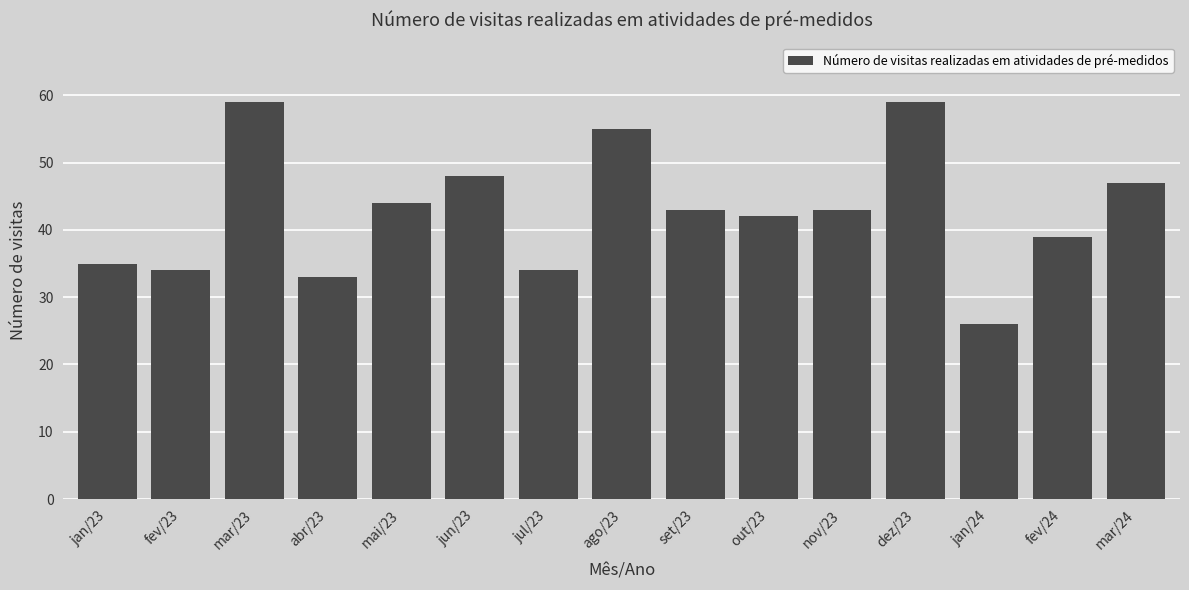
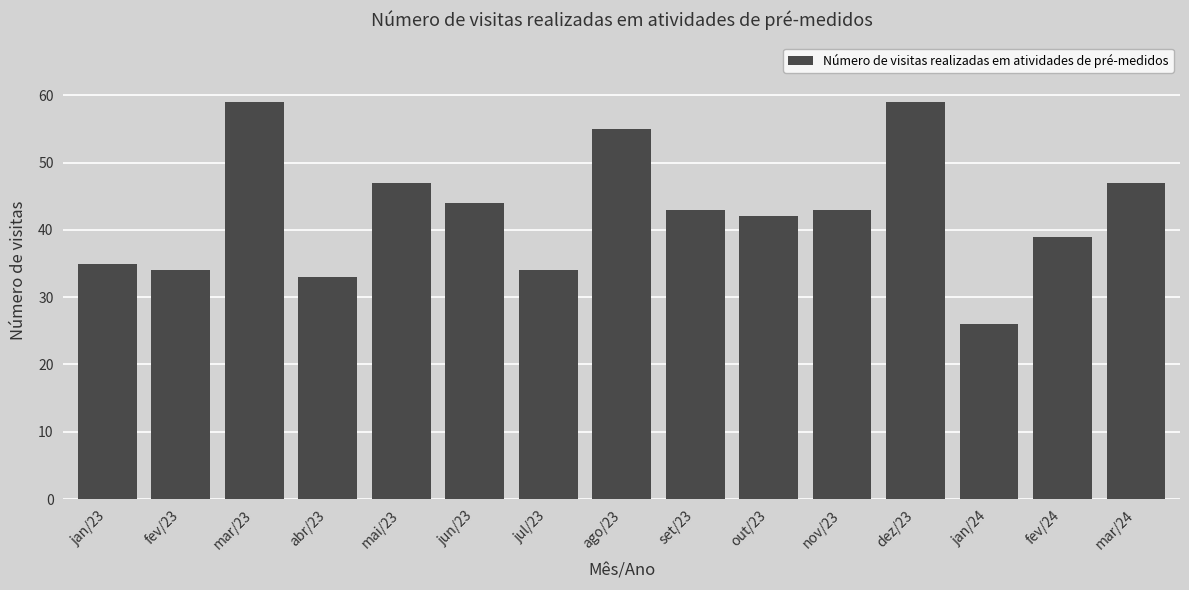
mai/23: 44 -> 47
jun/23: 48 -> 44
